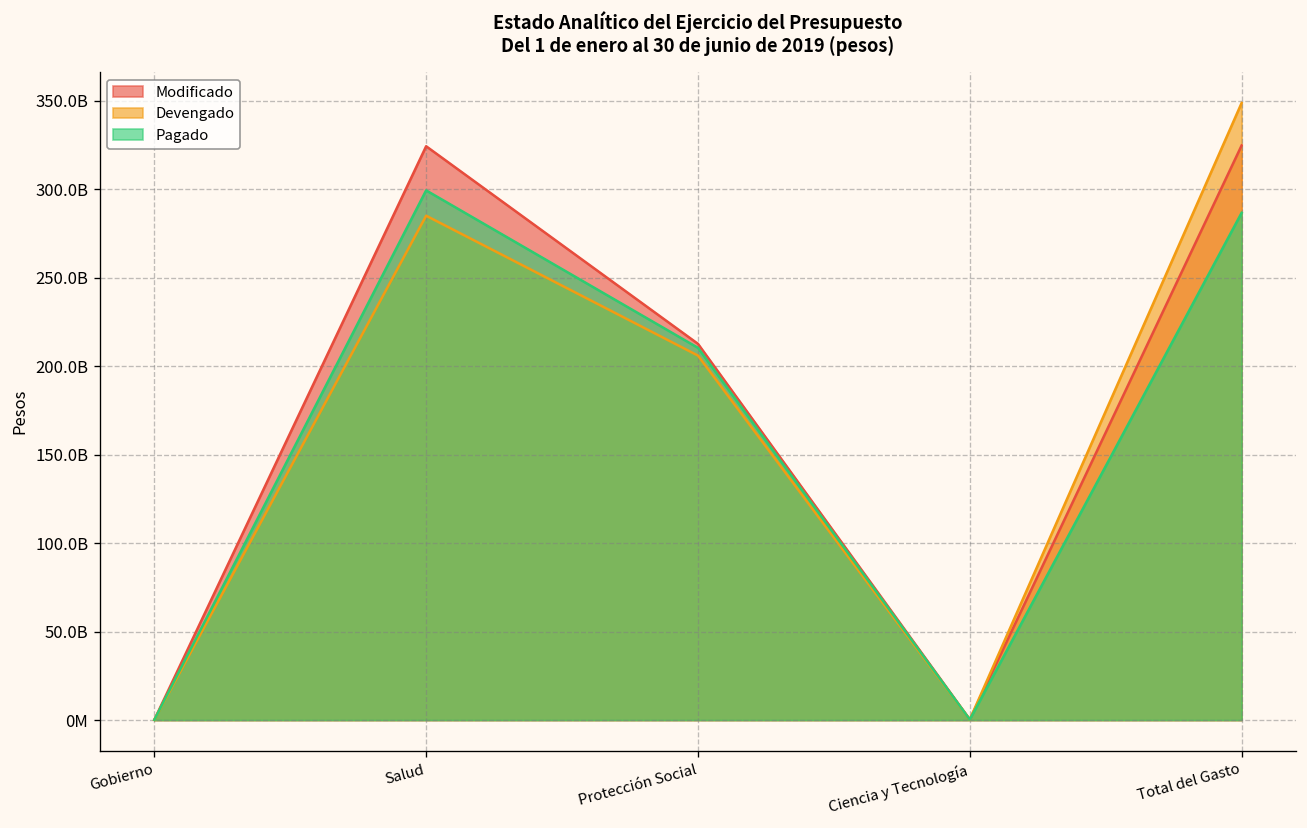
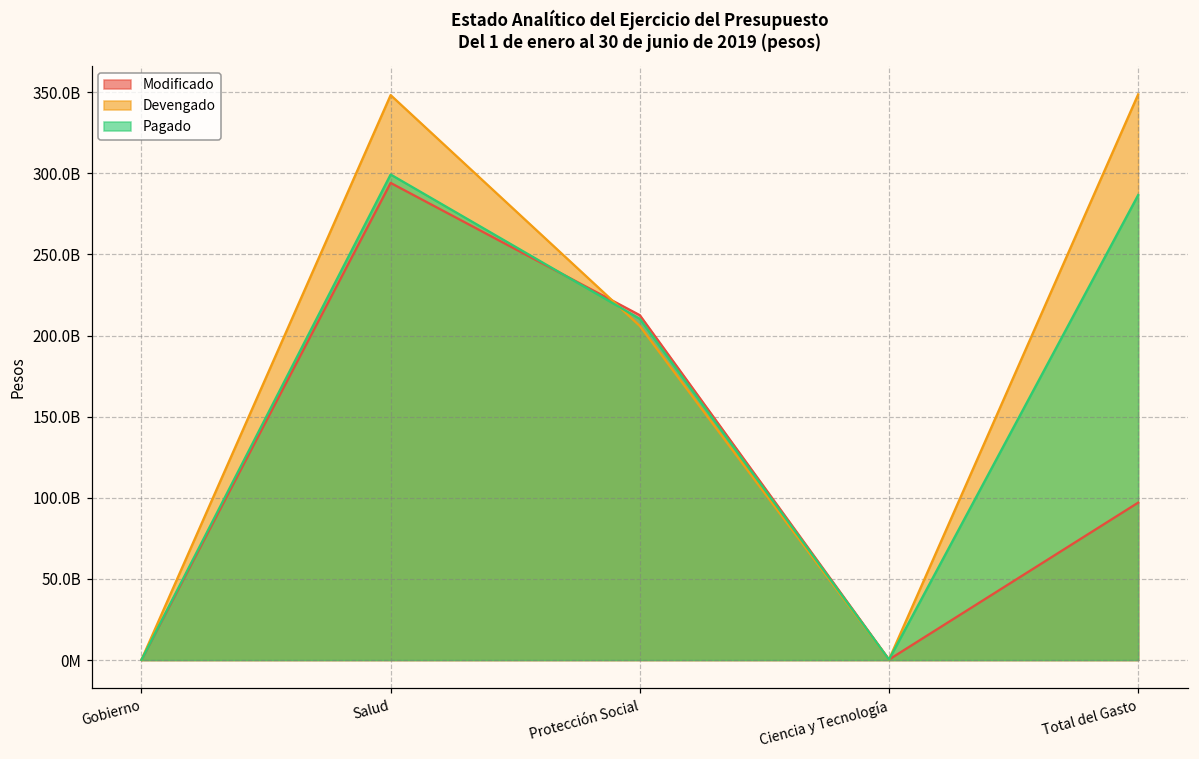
Modificado, Salud: 324000000000 -> 294000000000
Devengado, Salud: 285000000000 -> 348000000000
Modificado, Total del Gasto: 325000000000 -> 97000000000
